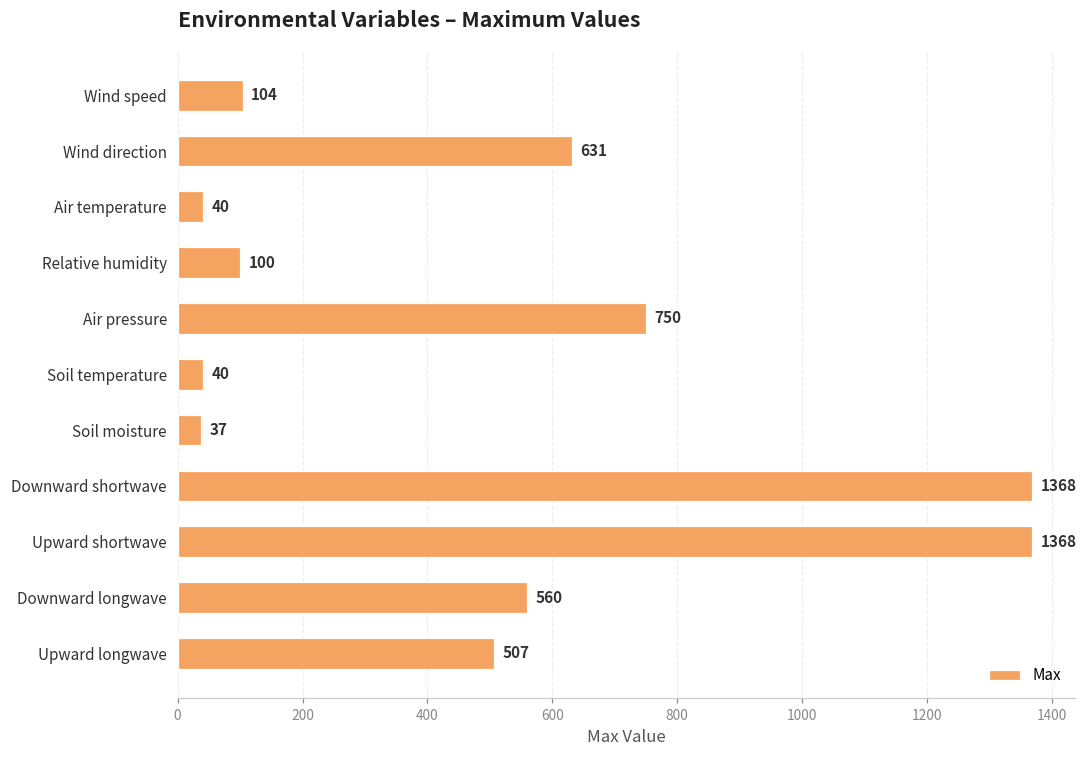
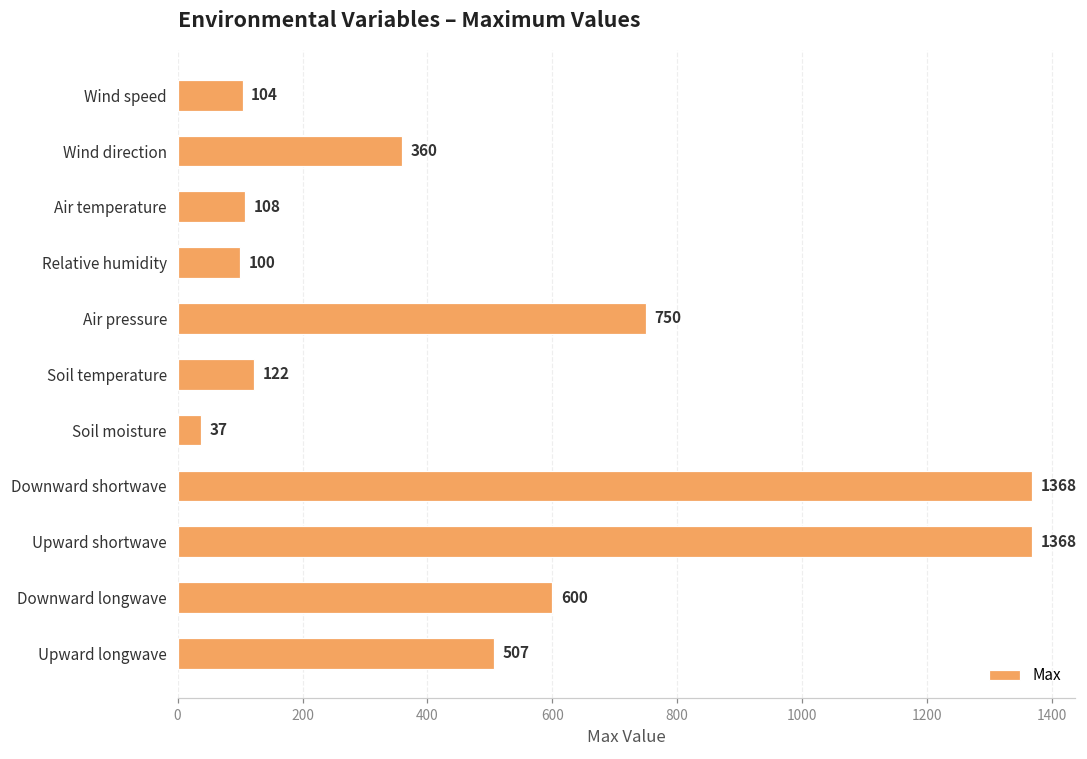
Wind direction: 631 -> 360
Air temperature: 40 -> 108
Soil temperature: 40 -> 122
Downward longwave: 560 -> 600
